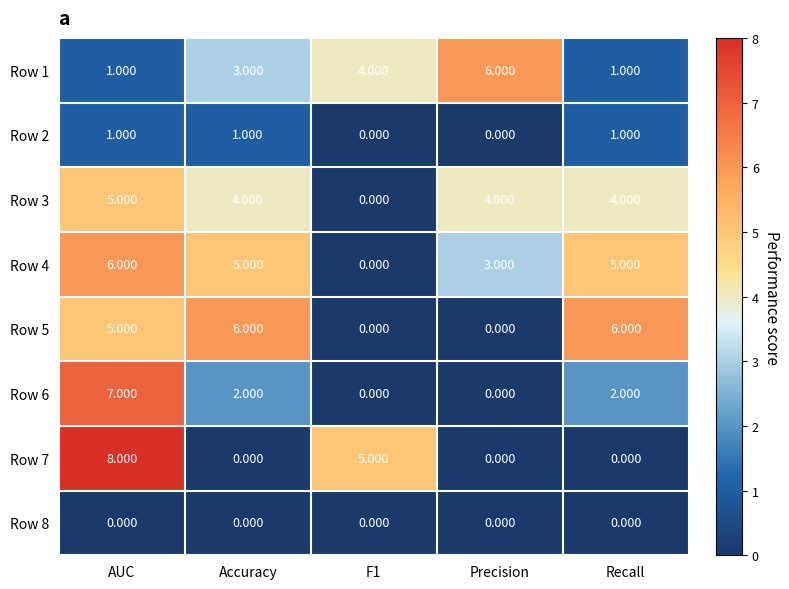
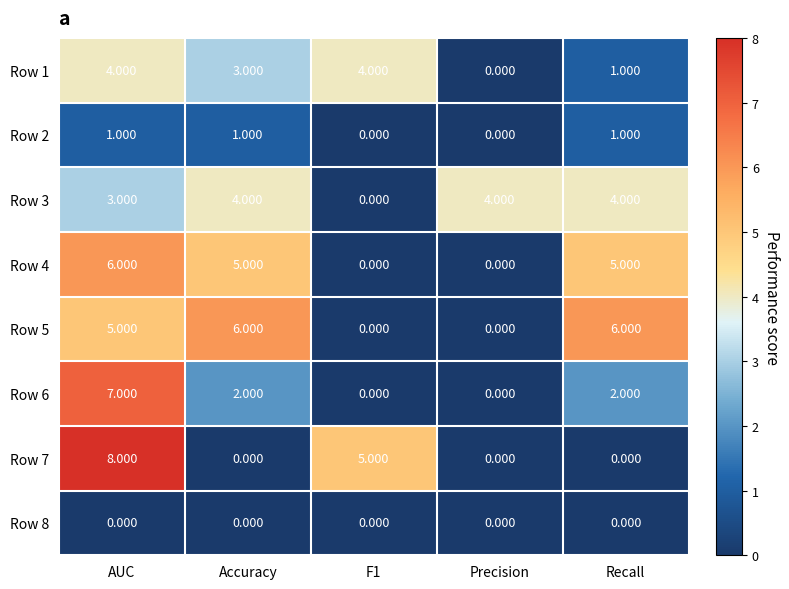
Row 1, AUC: 1.000 -> 4.000
Row 1, Precision: 6.000 -> 0.000
Row 3, AUC: 5.000 -> 3.000
Row 4, Precision: 3.000 -> 0.000
